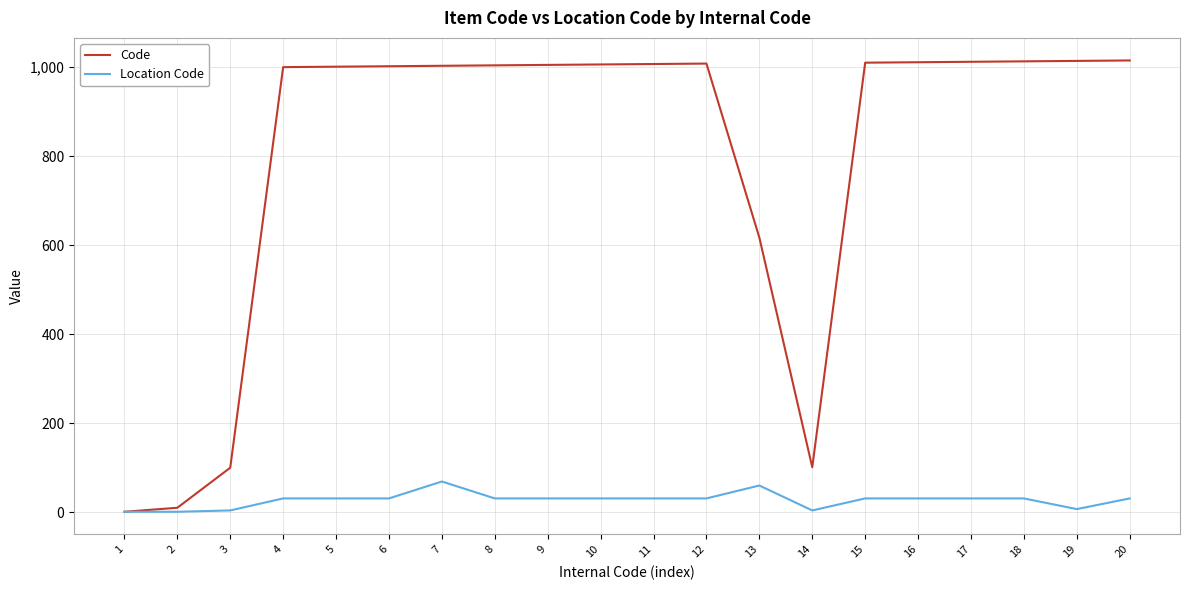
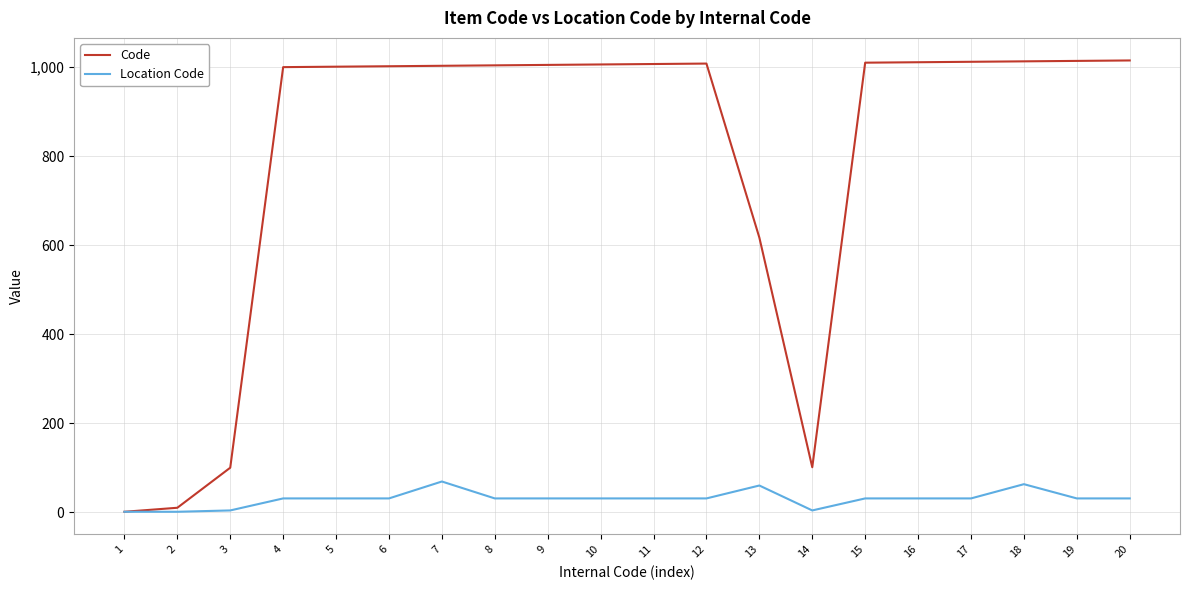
Location Code, 18: 30 -> 60
Location Code, 19: 10 -> 30
